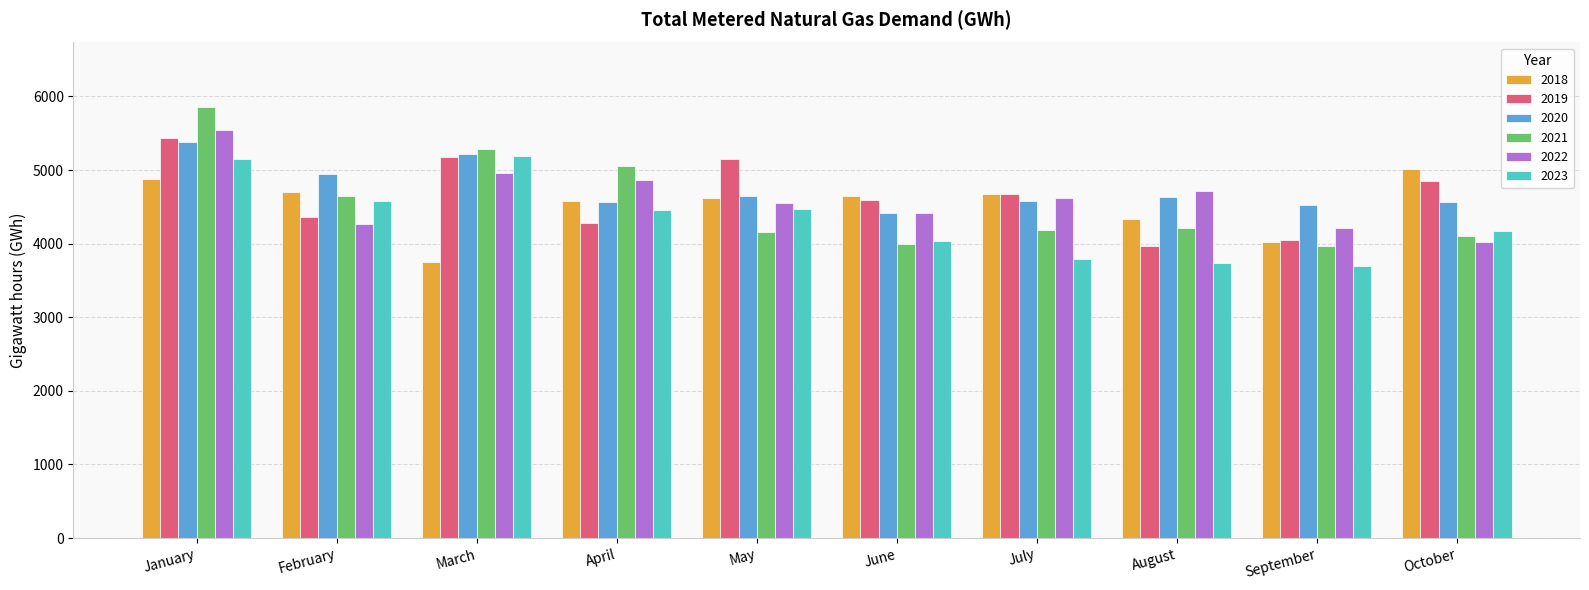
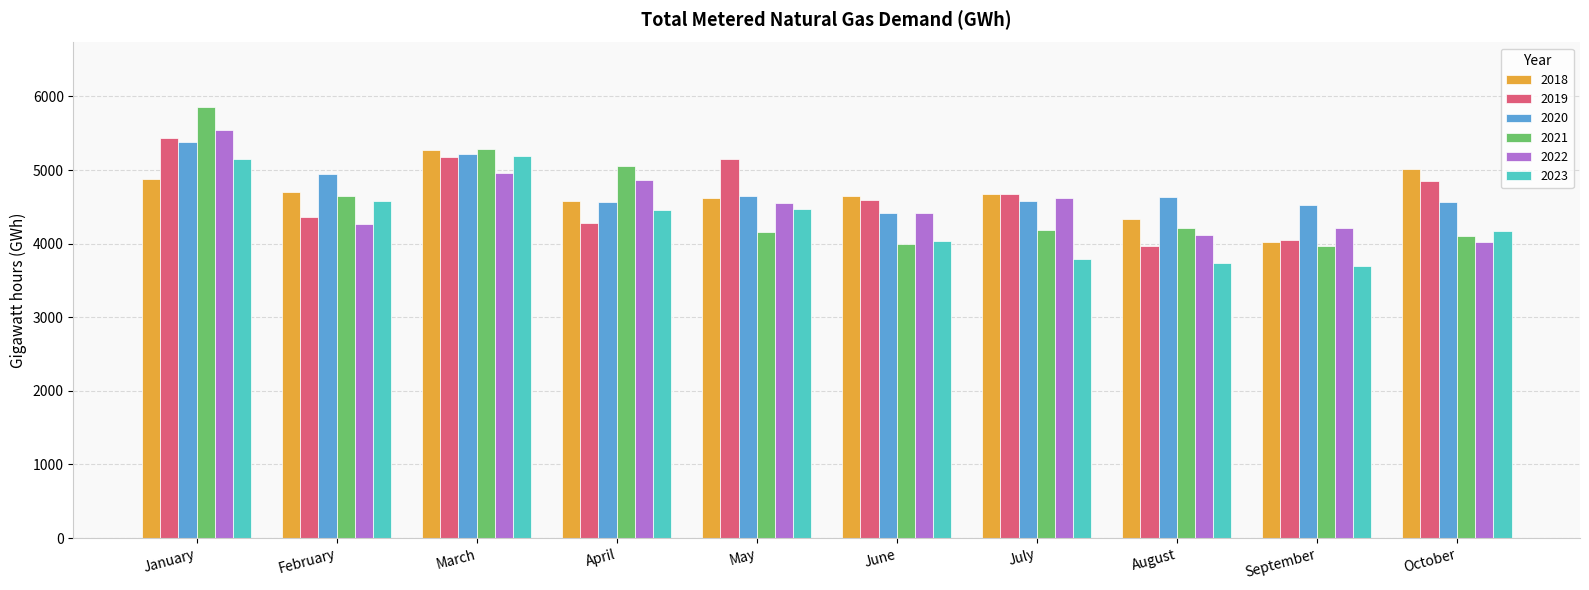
2018, March: 3800 -> 5300
2022, August: 4700 -> 4100
